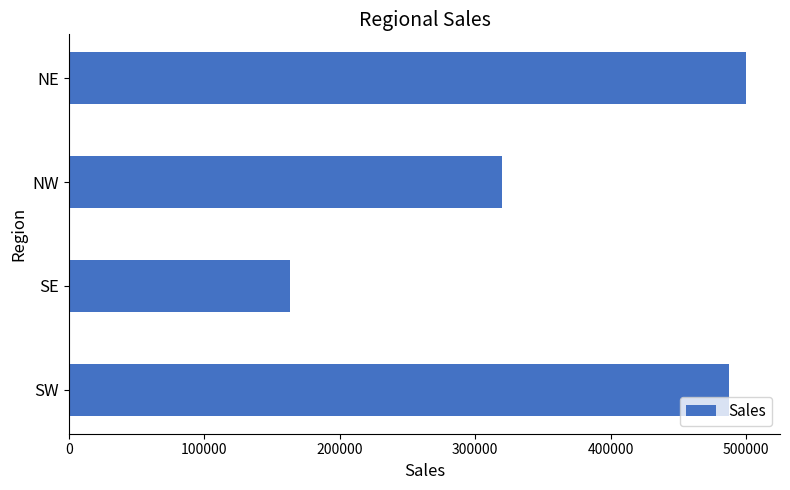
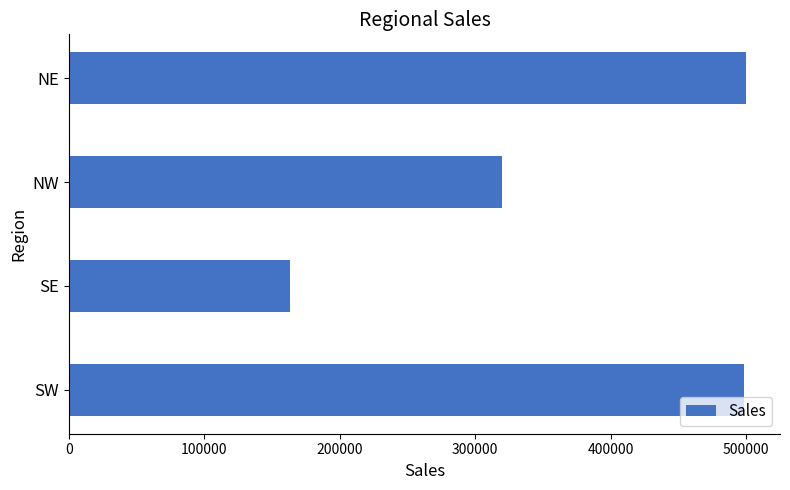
SW: 487000 -> 499000
